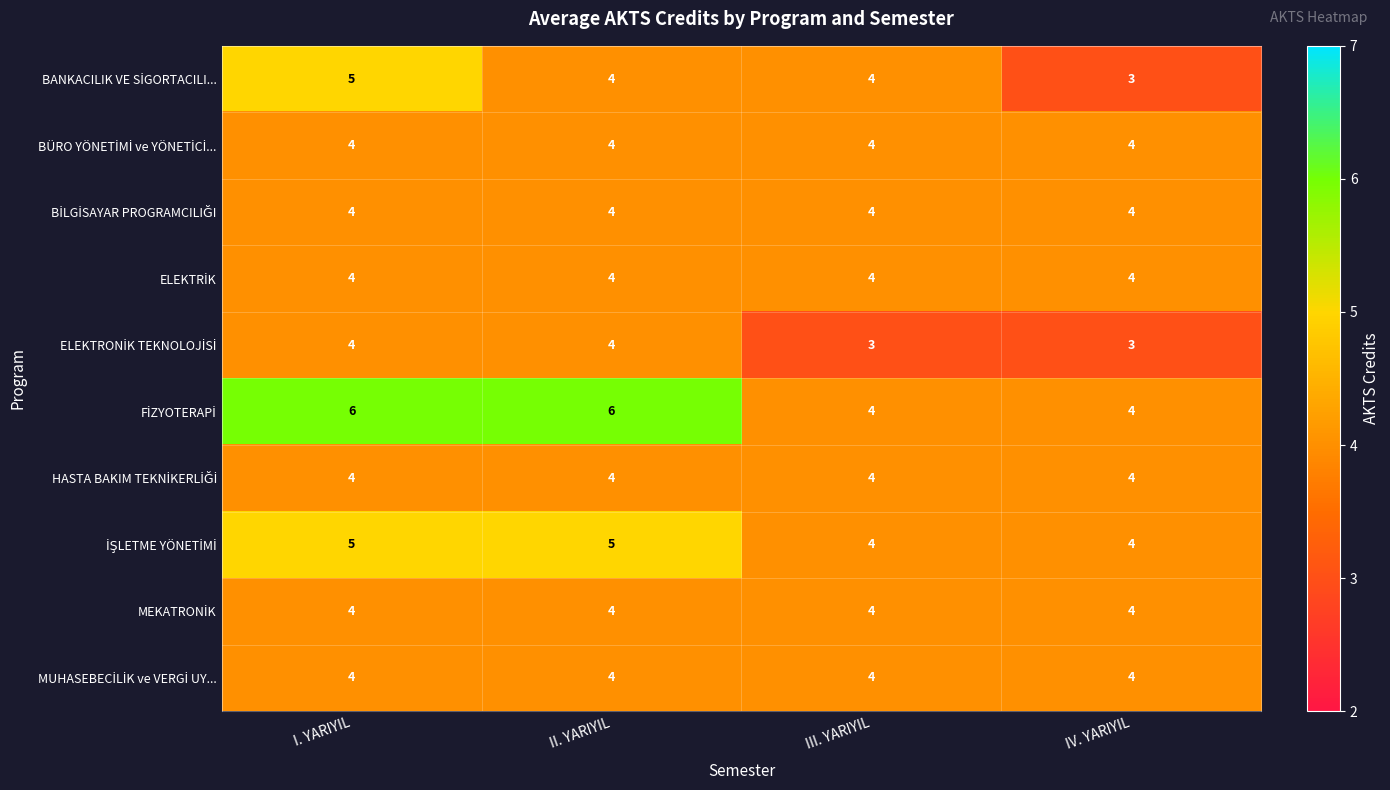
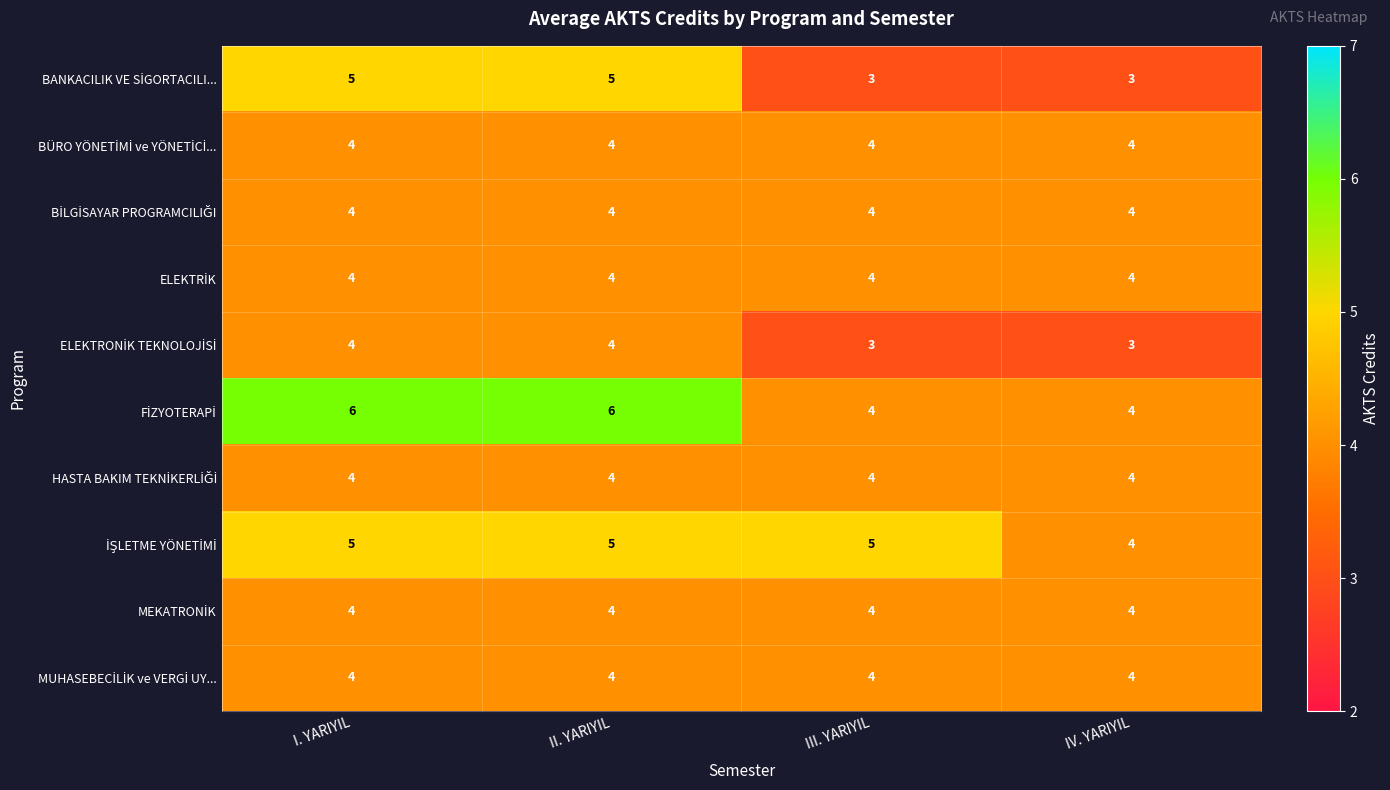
BANKACILIK VE SİGORTACILI..., II. YARIYIL: 4 -> 5
BANKACILIK VE SİGORTACILI..., III. YARIYIL: 4 -> 3
İŞLETME YÖNETİMİ, III. YARIYIL: 4 -> 5
